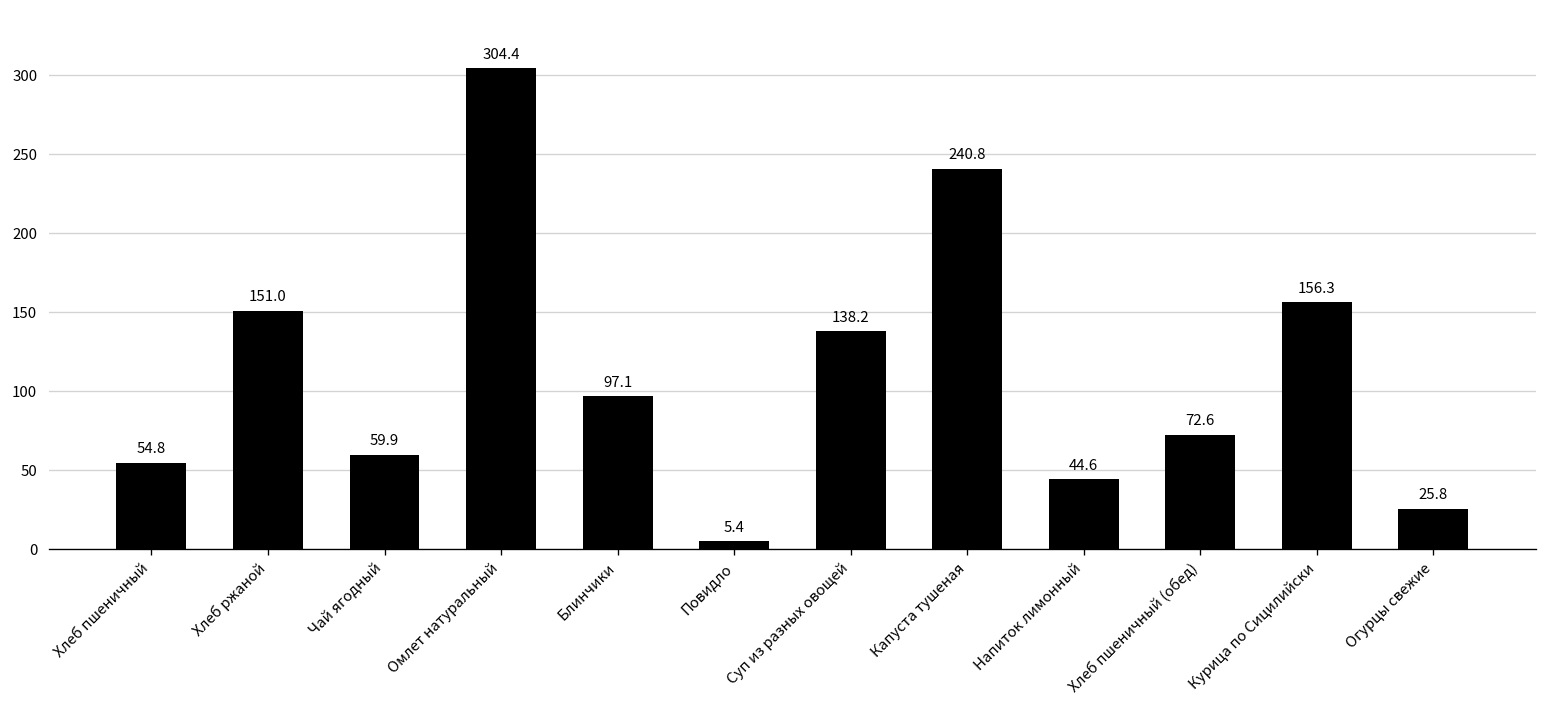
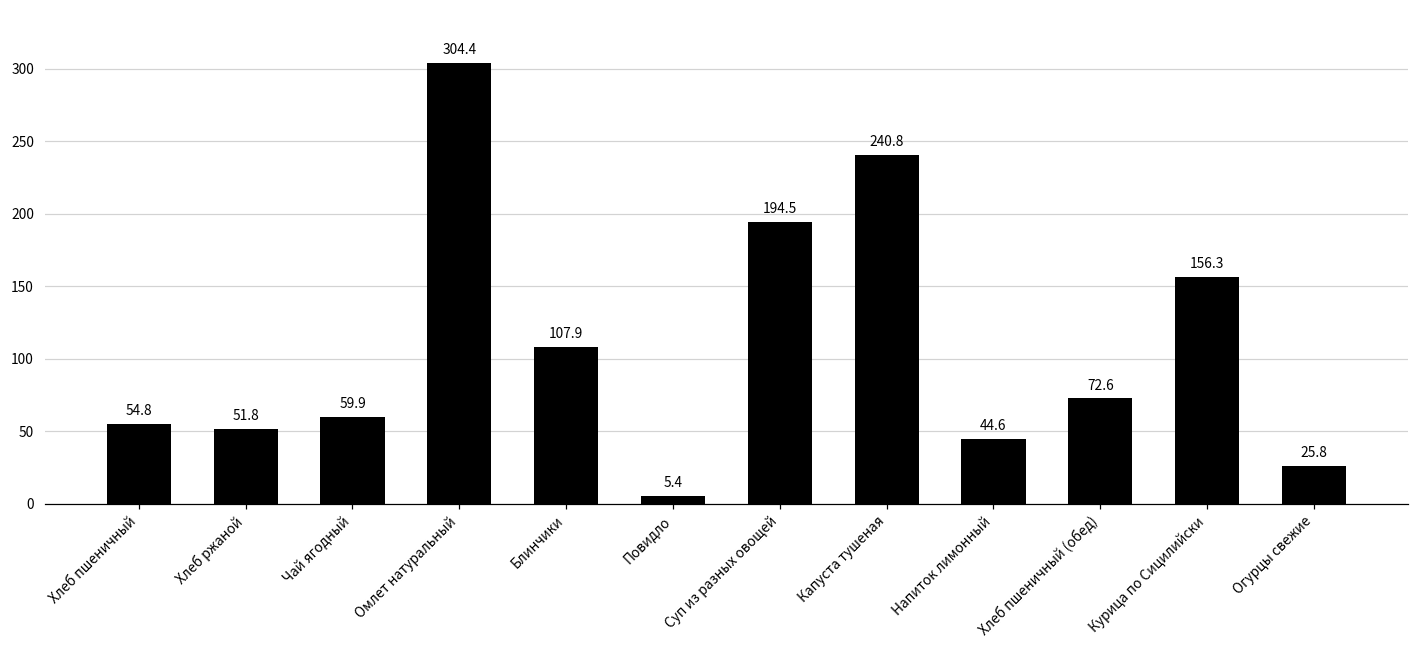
Хлеб ржаной: 151.0 -> 51.8
Блинчики: 97.1 -> 107.9
Суп из разных овощей: 138.2 -> 194.5
